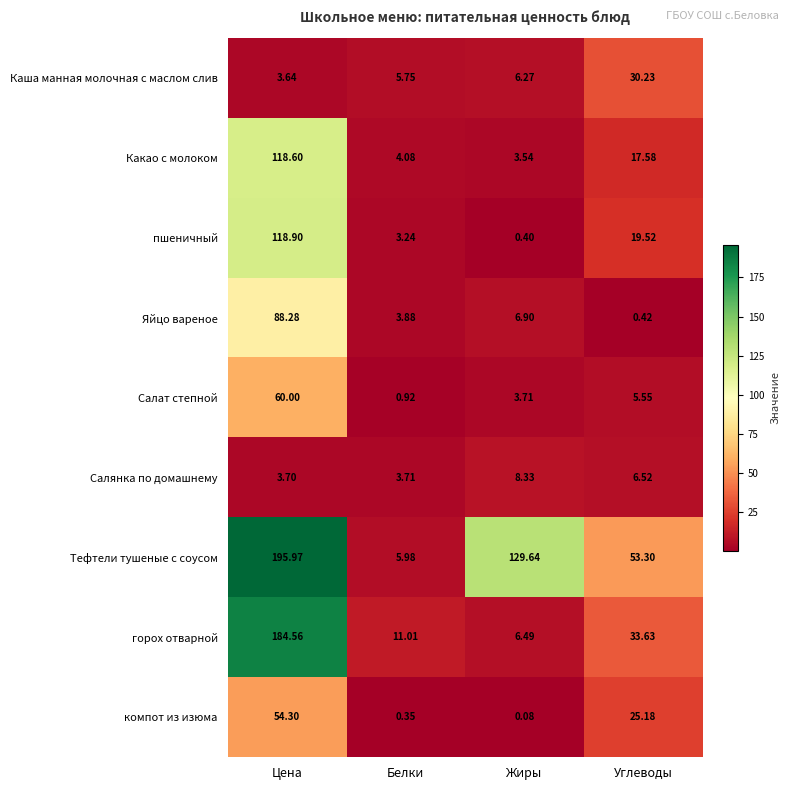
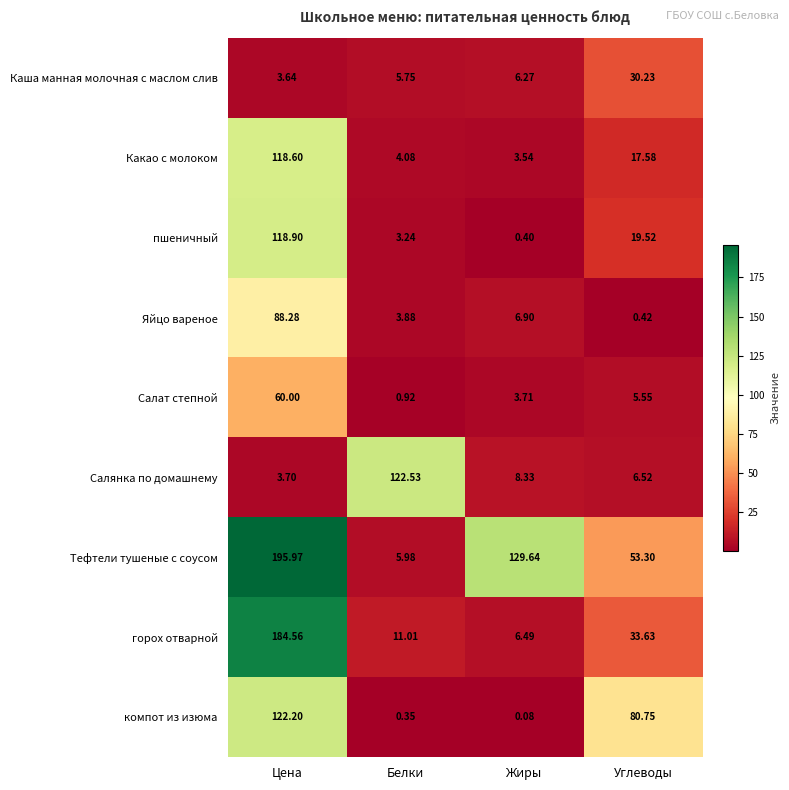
Салянка по домашнему, Белки: 3.71 -> 122.53
компот из изюма, Цена: 54.30 -> 122.20
компот из изюма, Углеводы: 25.18 -> 80.75
